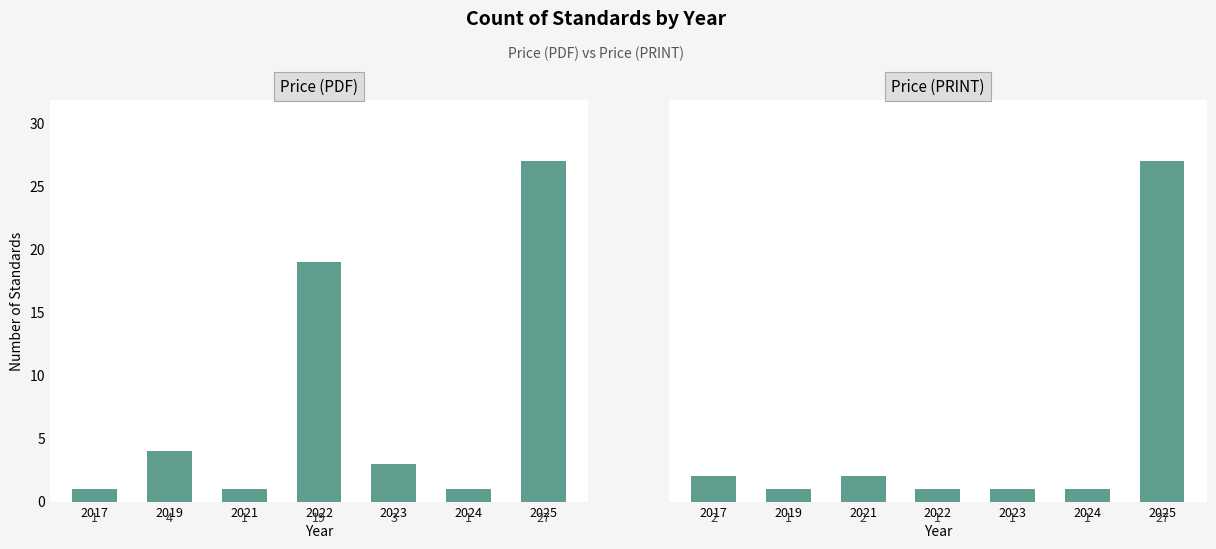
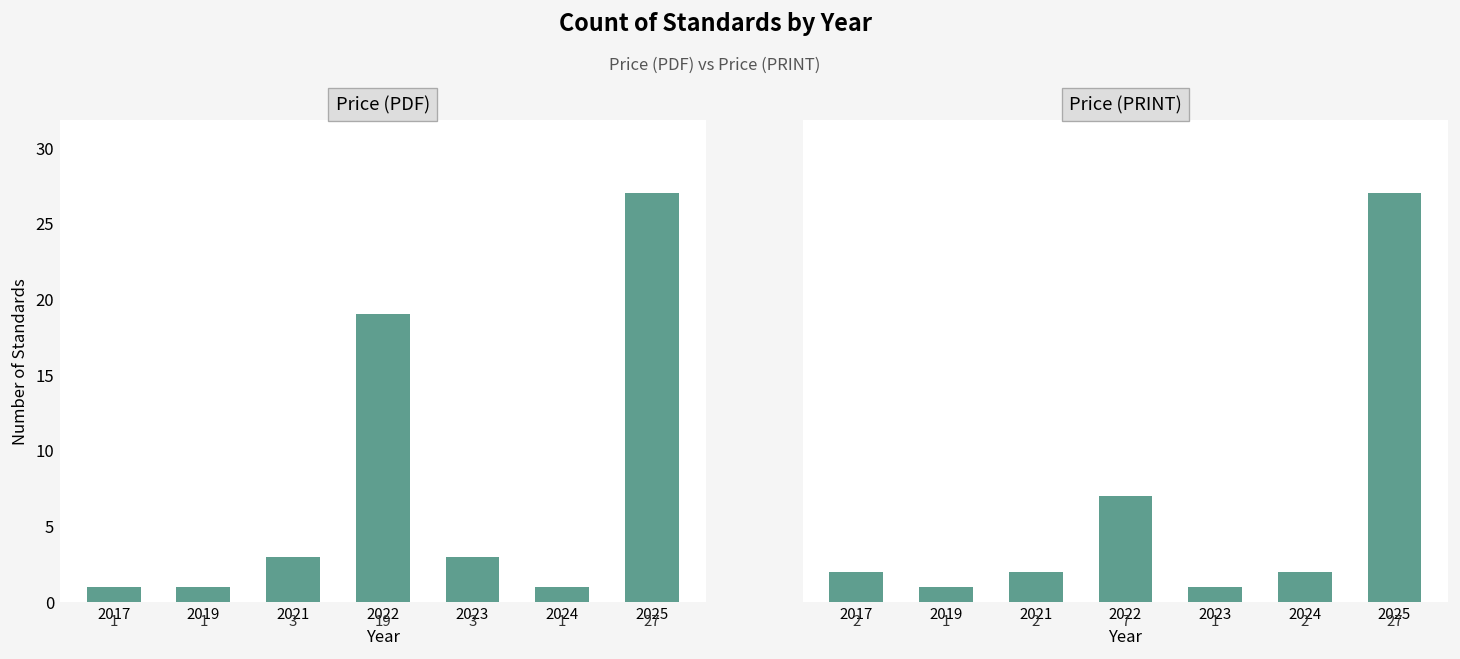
Price (PDF), 2019: 4 -> 1
Price (PDF), 2021: 1 -> 3
Price (PRINT), 2022: 1 -> 7
Price (PRINT), 2024: 1 -> 2
